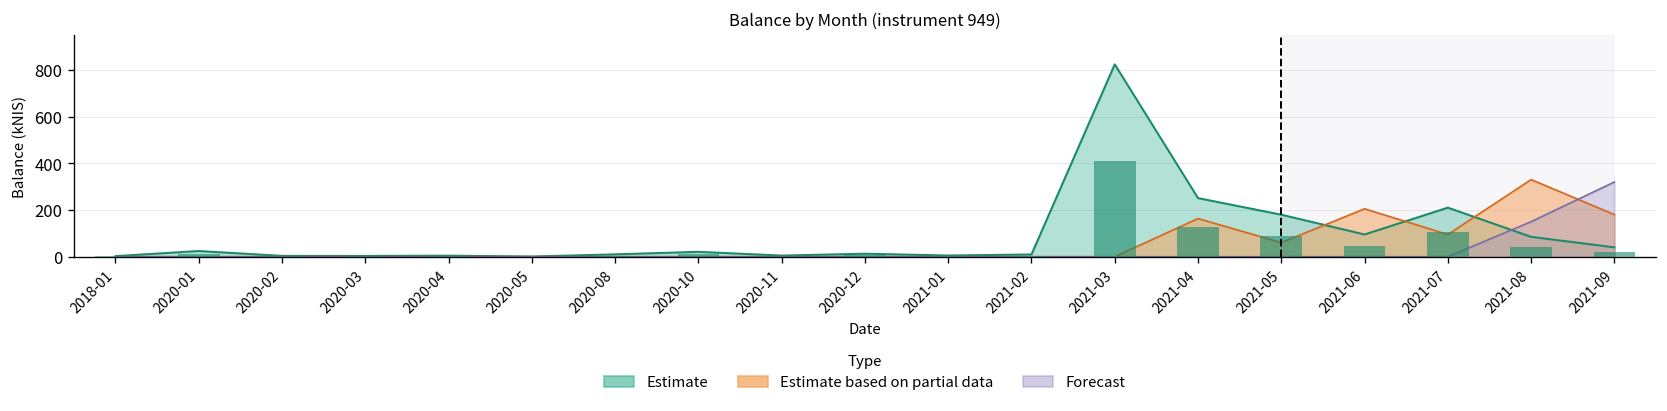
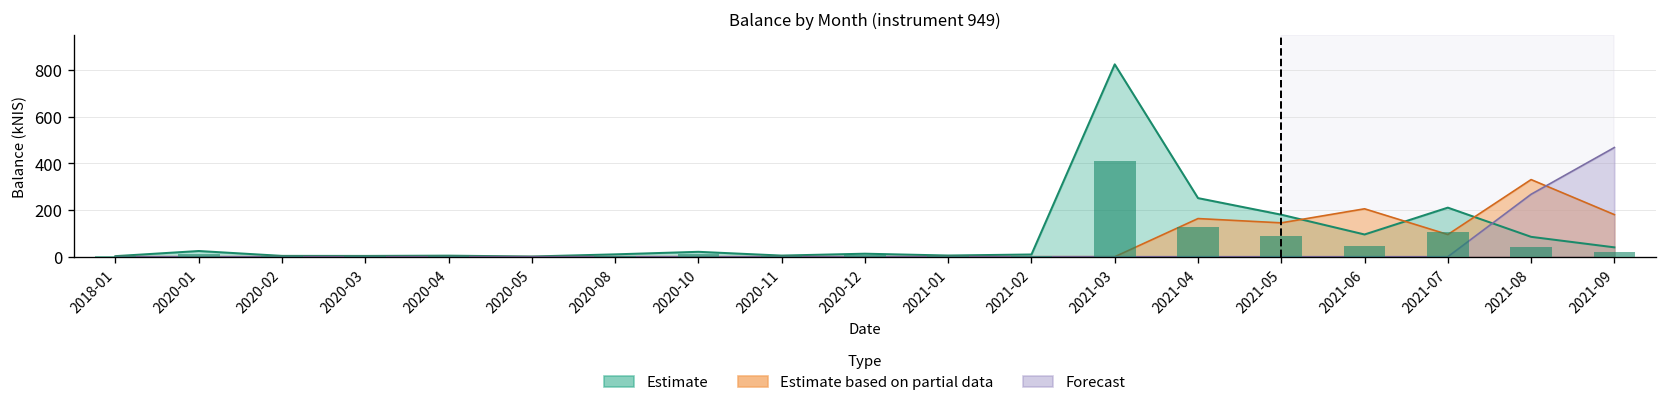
Estimate based on partial data, 2021-05: 60 -> 150
Forecast, 2021-08: 150 -> 270
Forecast, 2021-09: 320 -> 470
